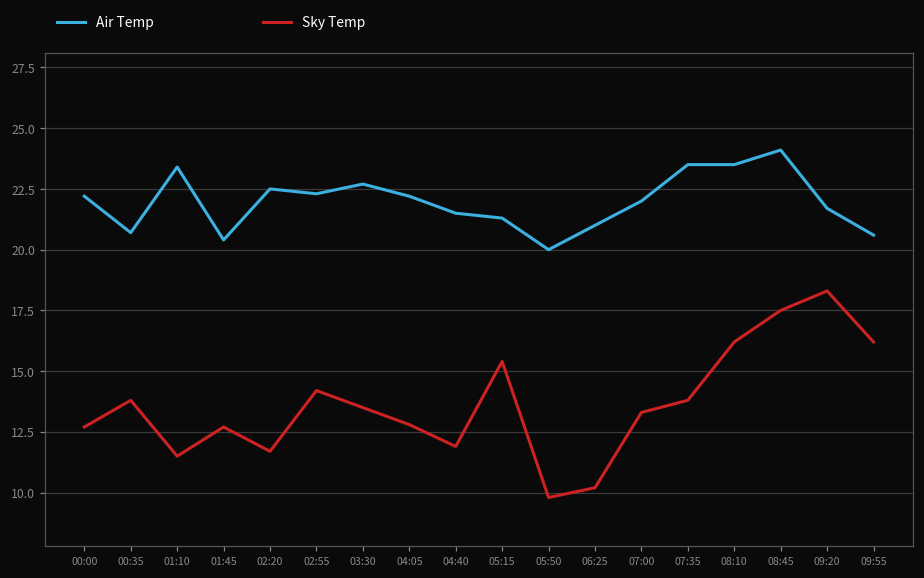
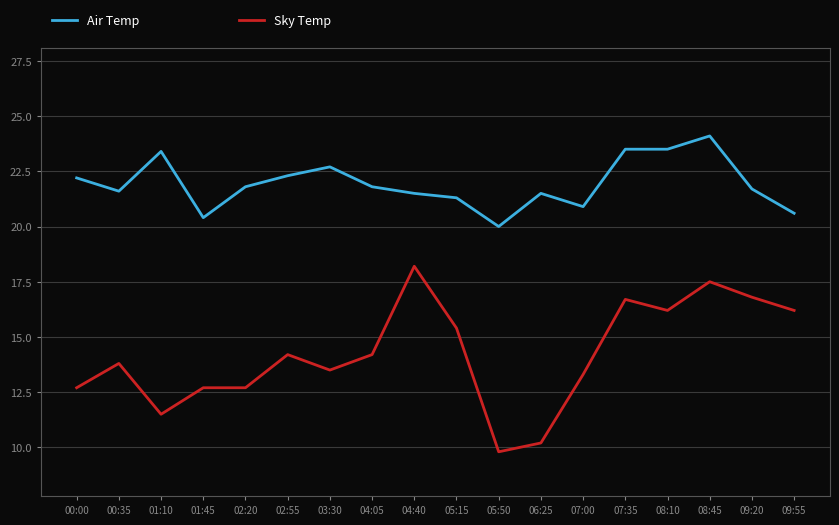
Air Temp, 00:35: 20.7 -> 21.6
Air Temp, 02:20: 22.5 -> 21.8
Sky Temp, 02:20: 11.7 -> 12.7
Air Temp, 04:05: 22.2 -> 21.8
Sky Temp, 04:05: 12.8 -> 14.2
Sky Temp, 04:40: 11.9 -> 18.2
Air Temp, 06:25: 21.0 -> 21.5
Air Temp, 07:00: 22.0 -> 20.9
Sky Temp, 07:35: 13.8 -> 16.7
Sky Temp, 09:20: 18.3 -> 16.8
